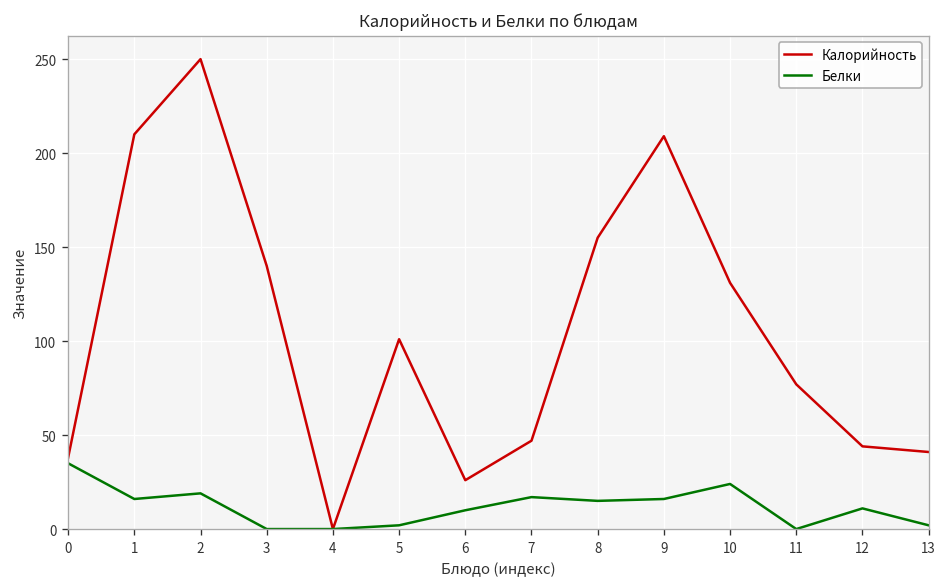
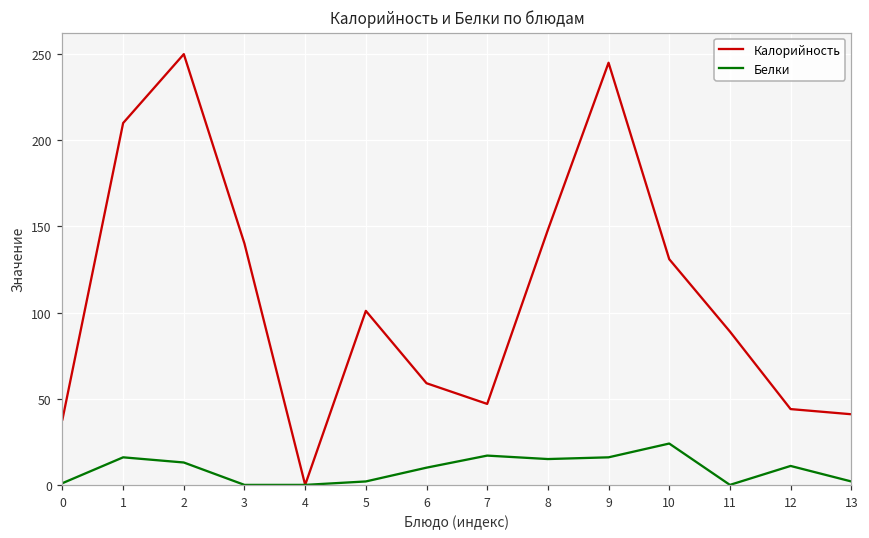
Белки, 0: 35 -> 1
Белки, 2: 19 -> 13
Калорийность, 6: 26 -> 59
Калорийность, 8: 155 -> 148
Калорийность, 9: 209 -> 245
Калорийность, 11: 77 -> 89
